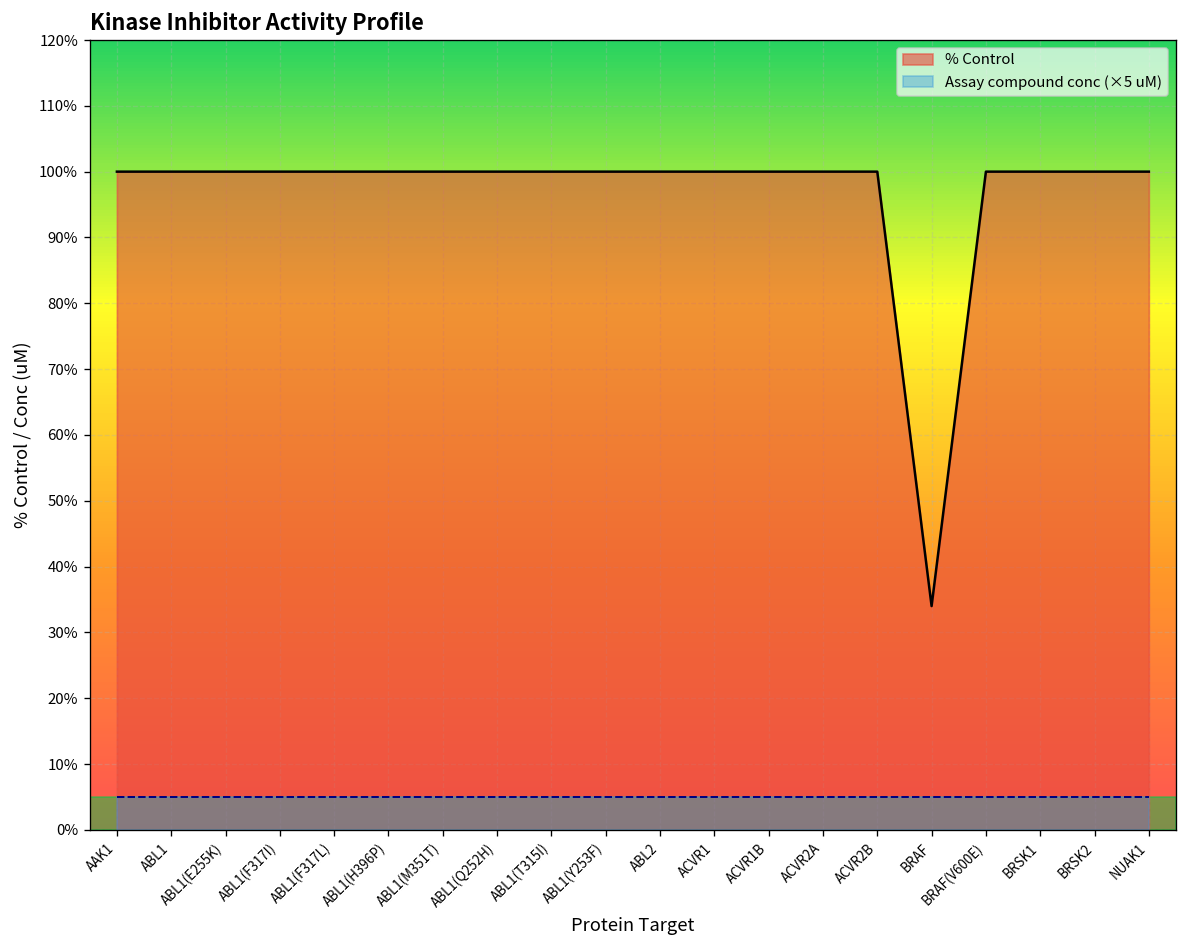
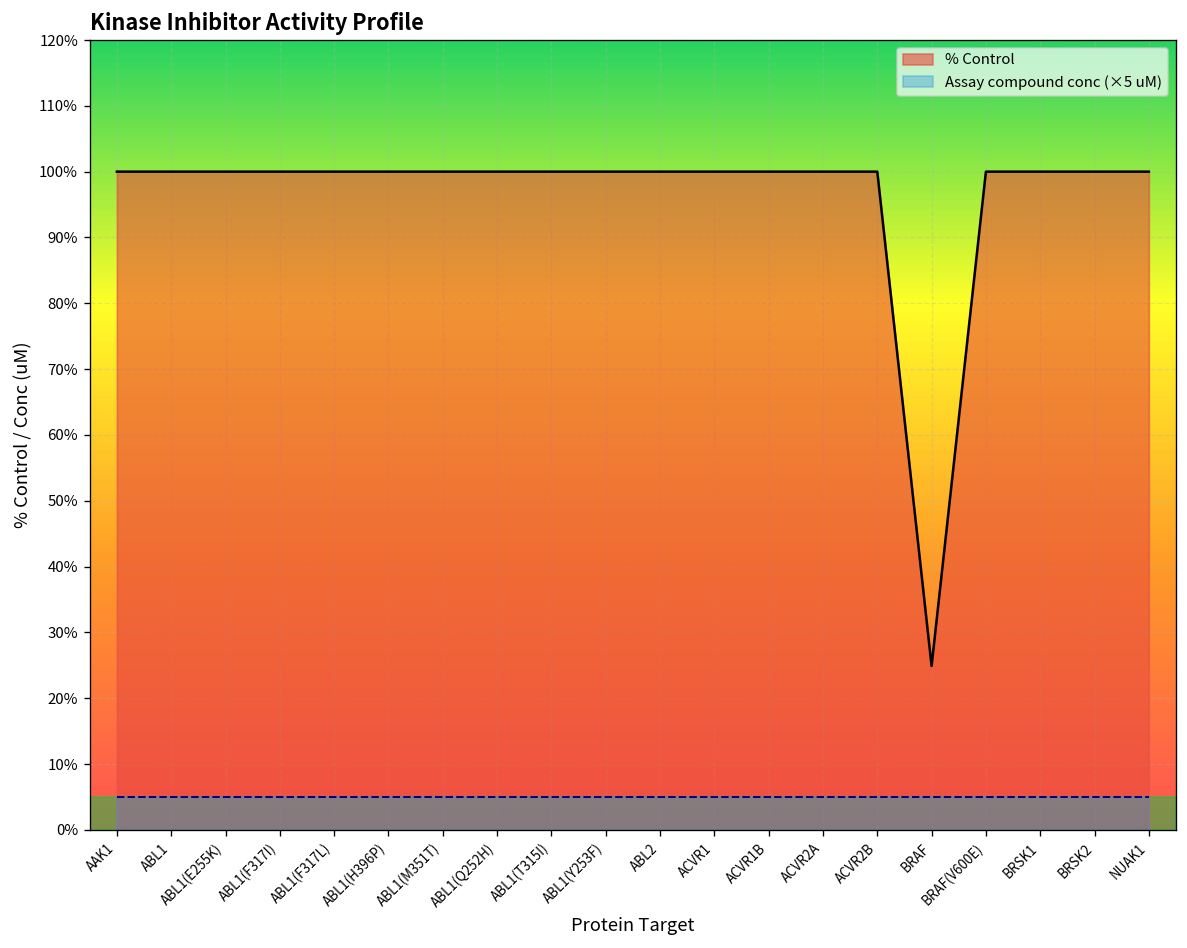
% Control, BRAF: 34% -> 25%
